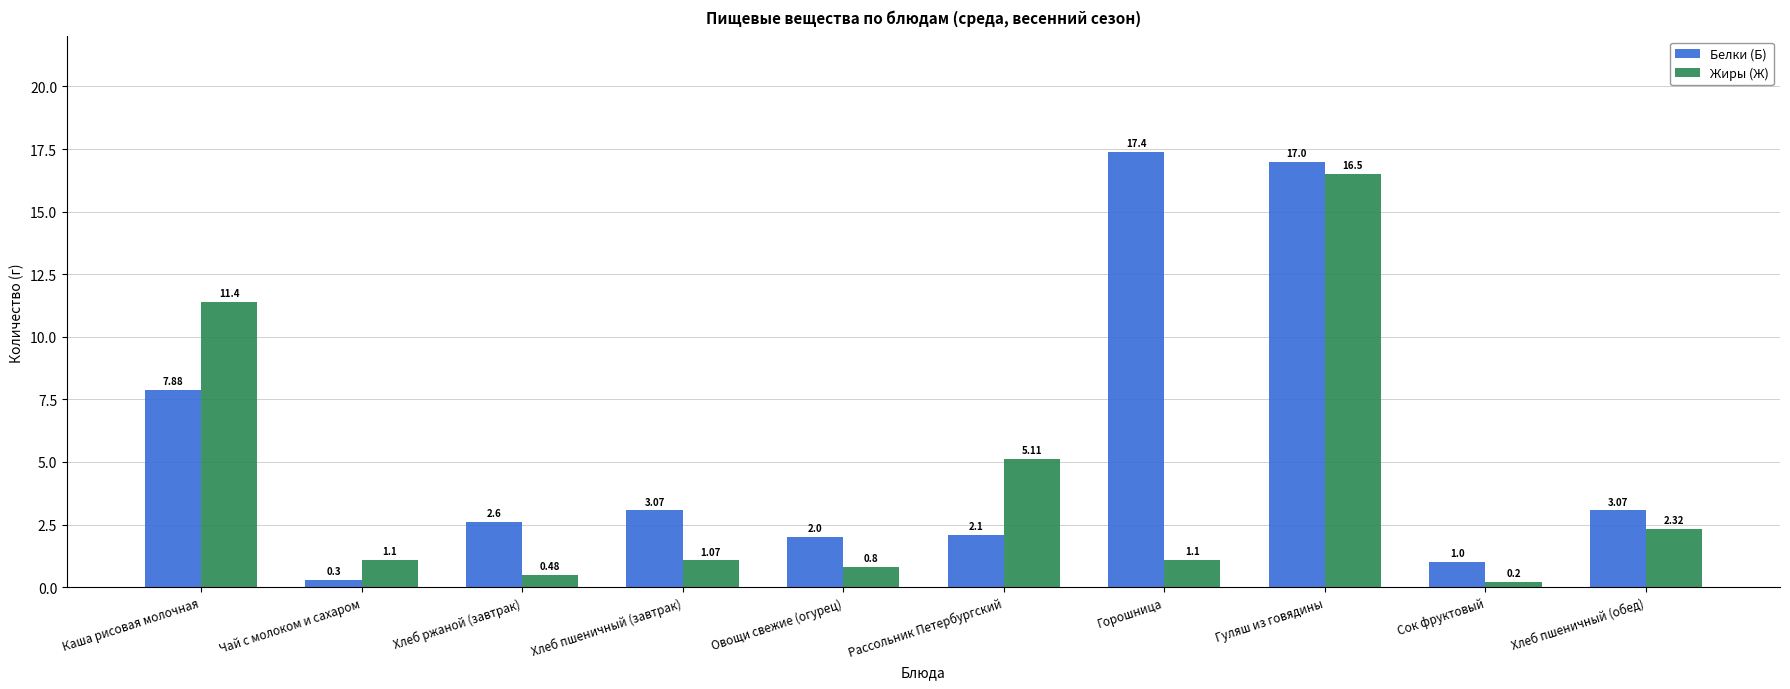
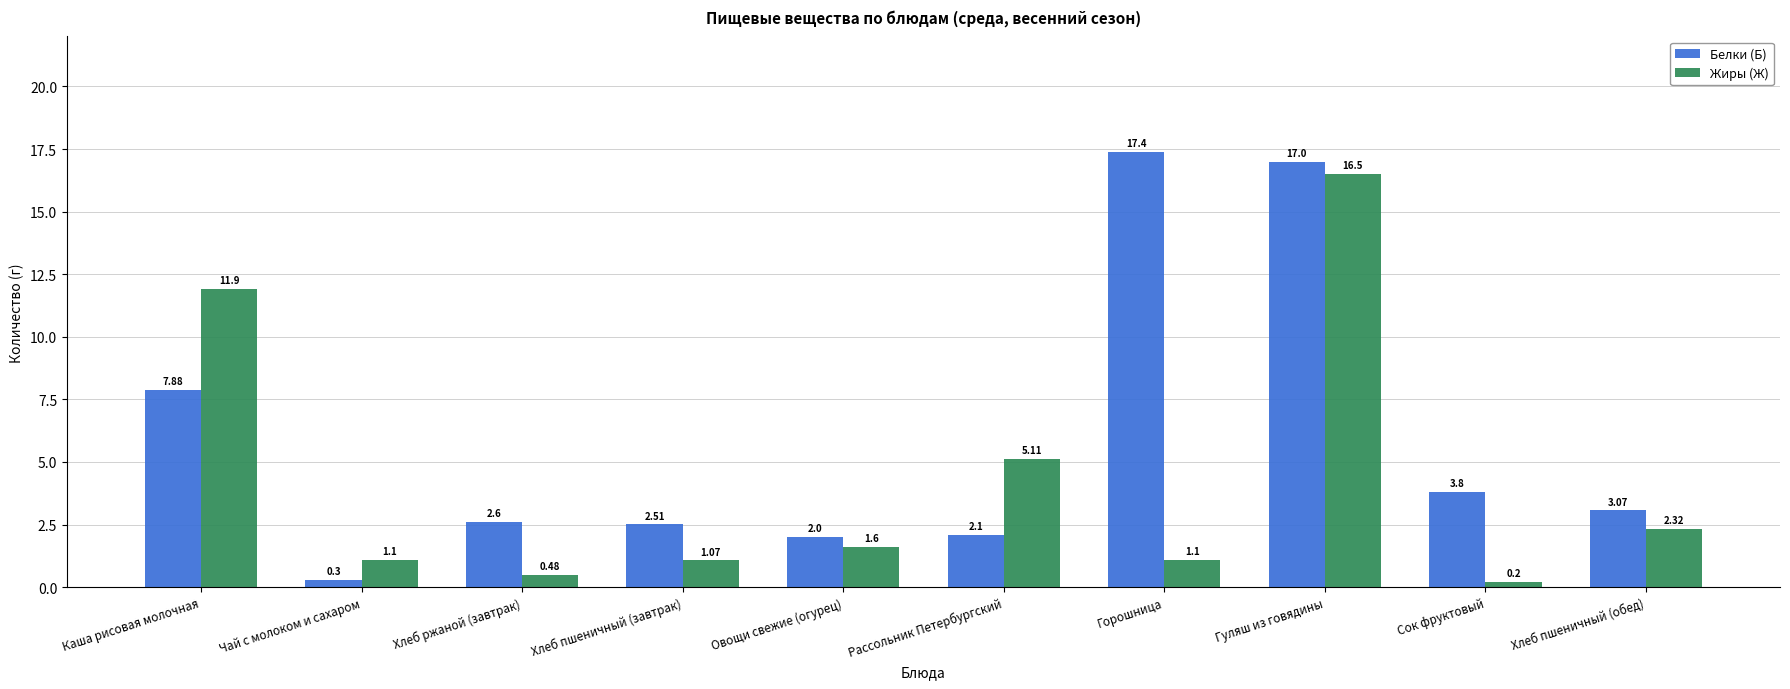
Жиры (Ж), Каша рисовая молочная: 11.4 -> 11.9
Белки (Б), Хлеб пшеничный (завтрак): 3.07 -> 2.51
Жиры (Ж), Овощи свежие (огурец): 0.8 -> 1.6
Белки (Б), Сок фруктовый: 1.0 -> 3.8
